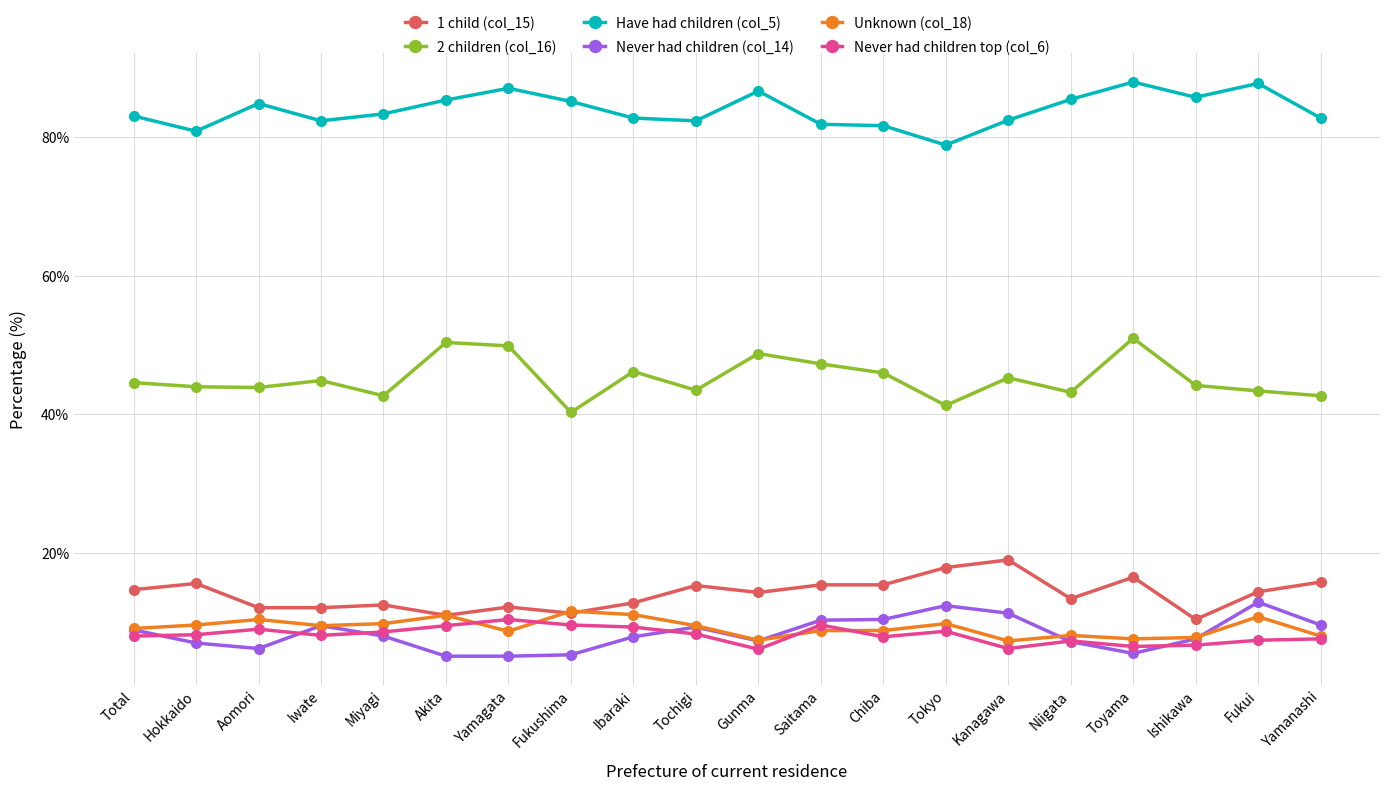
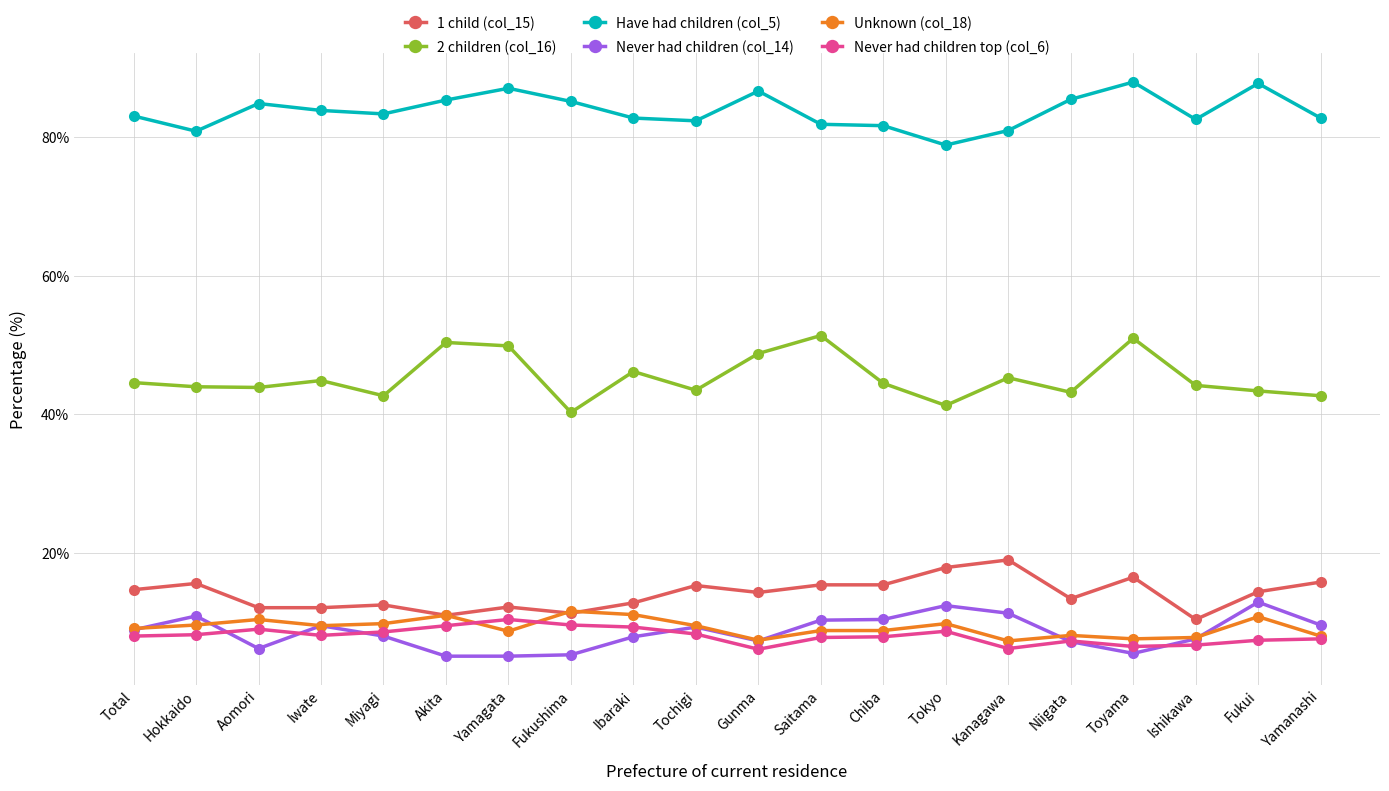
Never had children (col_14), Hokkaido: 7% -> 11%
Have had children (col_5), Iwate: 82% -> 84%
2 children (col_16), Saitama: 47% -> 51%
Never had children top (col_6), Saitama: 10% -> 8%
2 children (col_16), Chiba: 46% -> 45%
Have had children (col_5), Kanagawa: 83% -> 81%
Have had children (col_5), Ishikawa: 86% -> 83%
